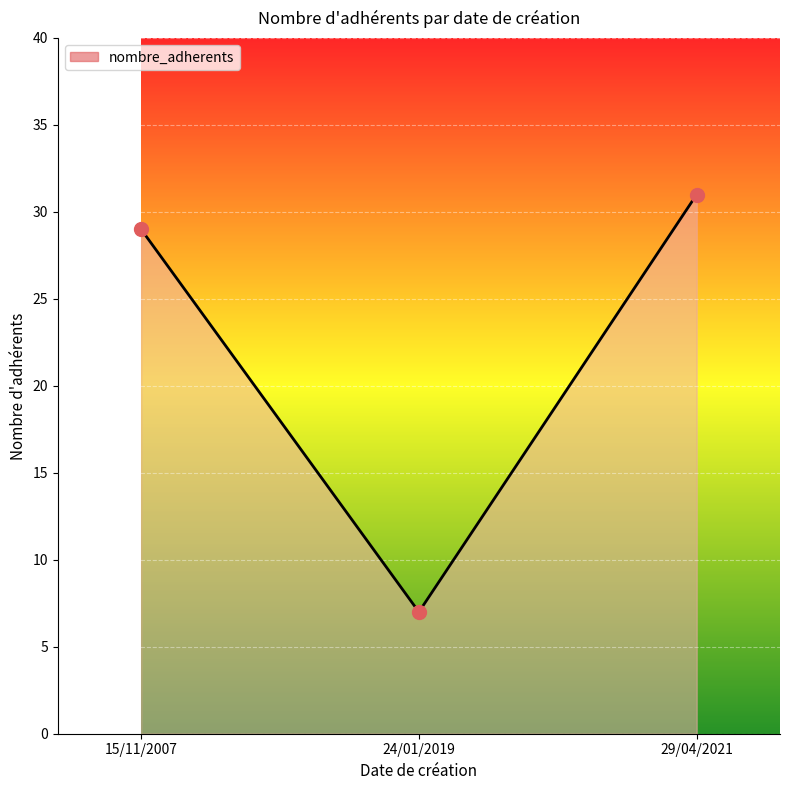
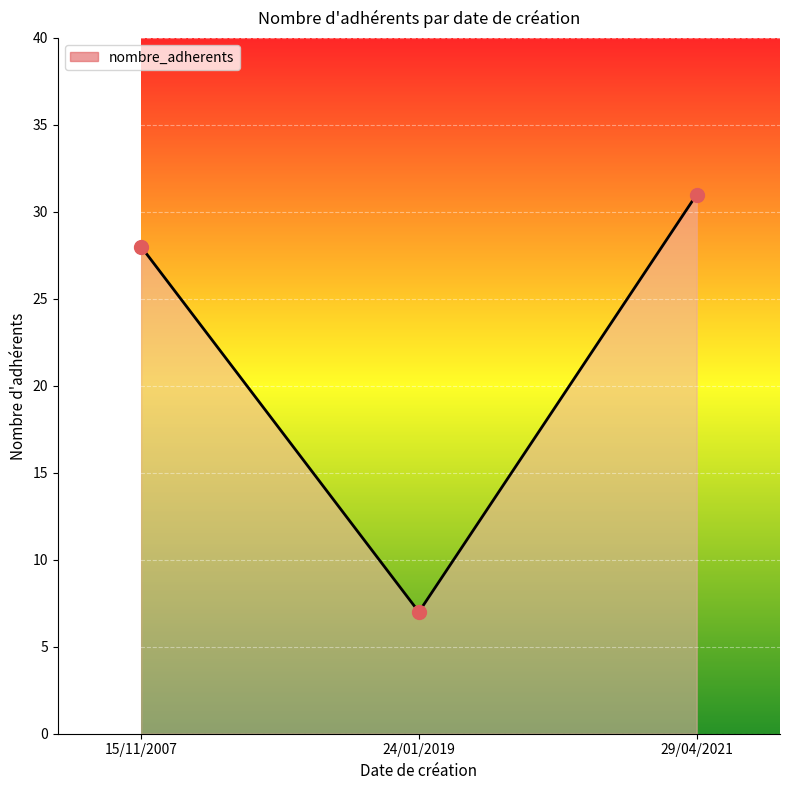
15/11/2007: 29 -> 28
